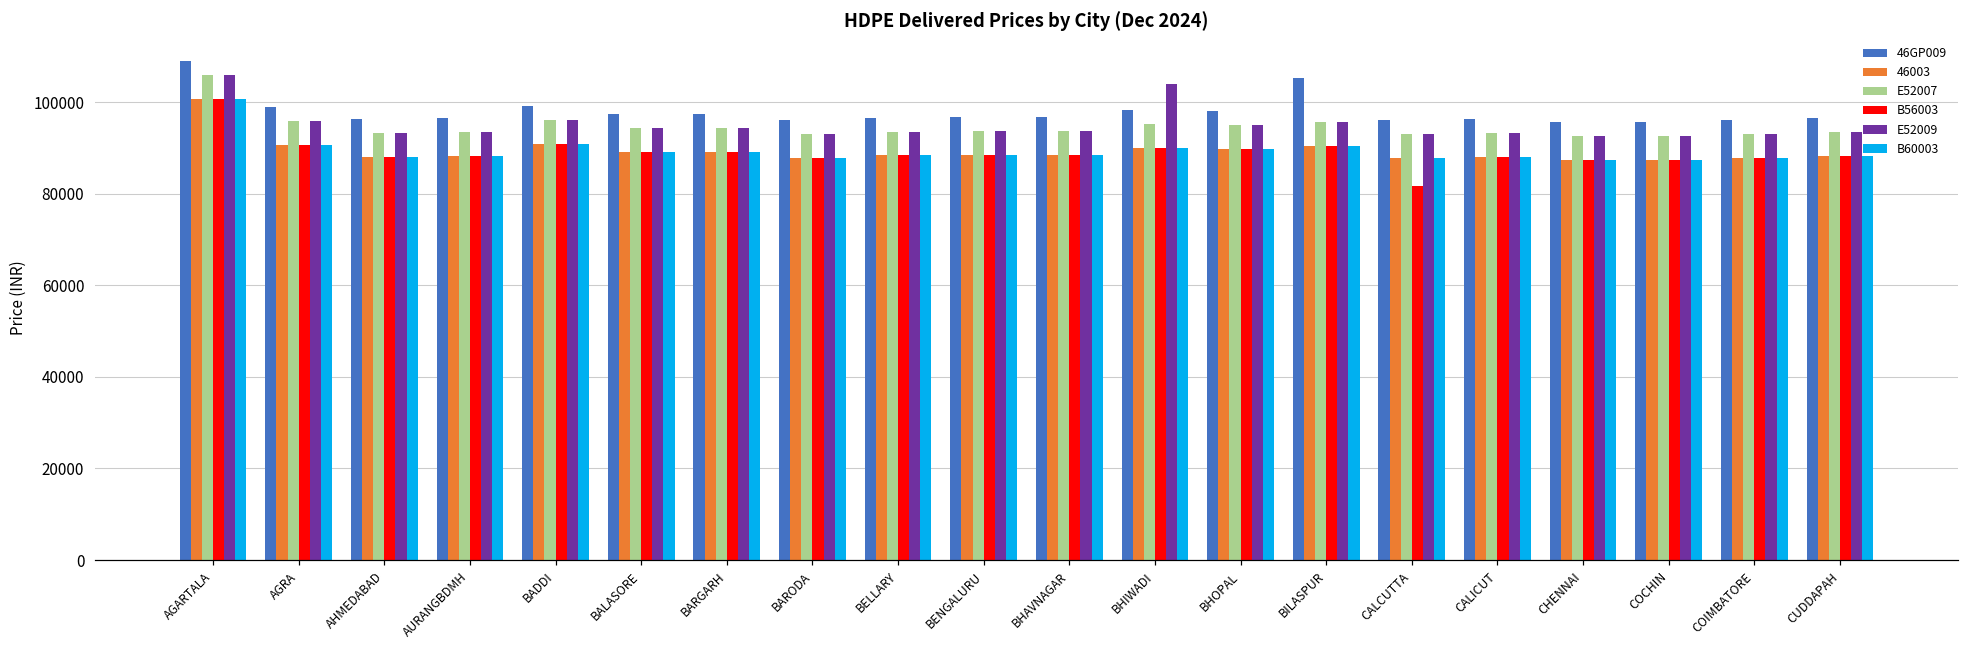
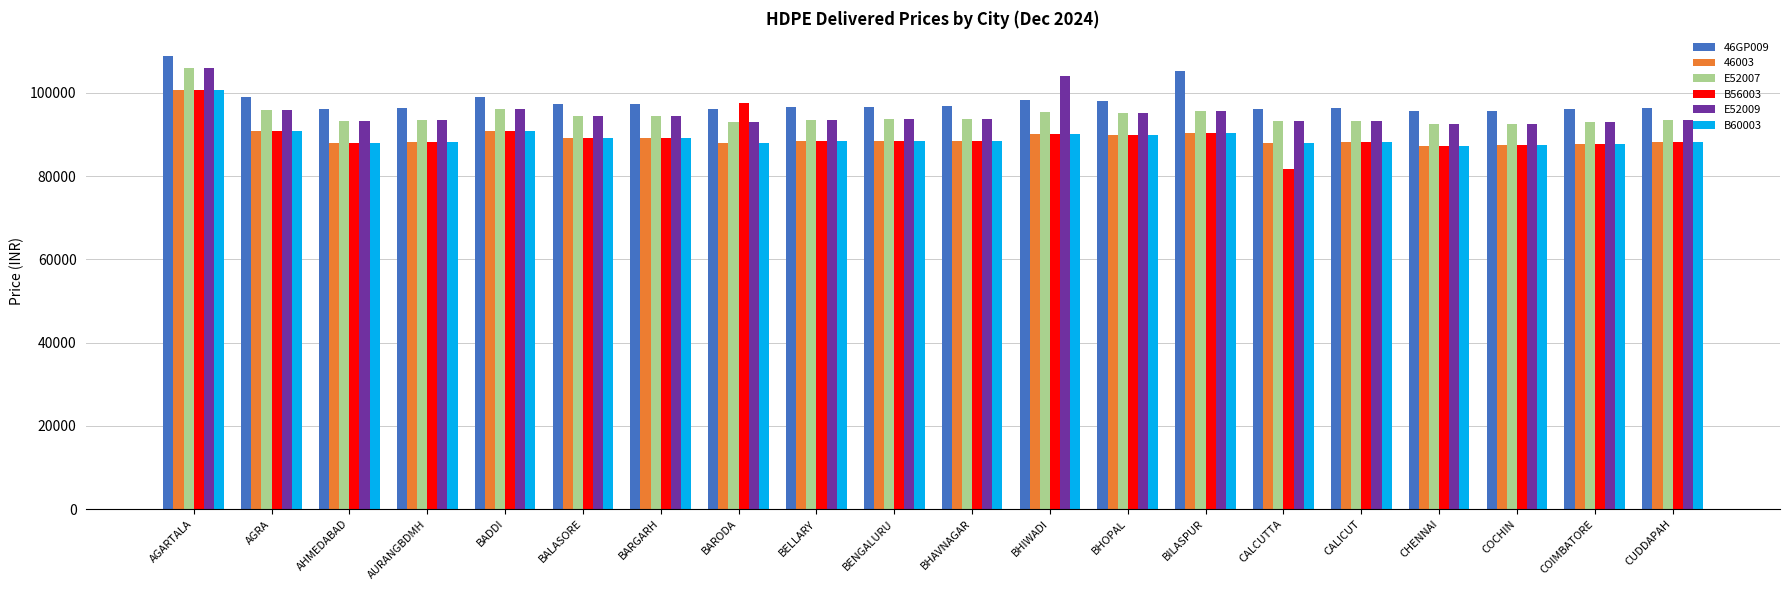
B56003, BARODA: 88000 -> 98000
